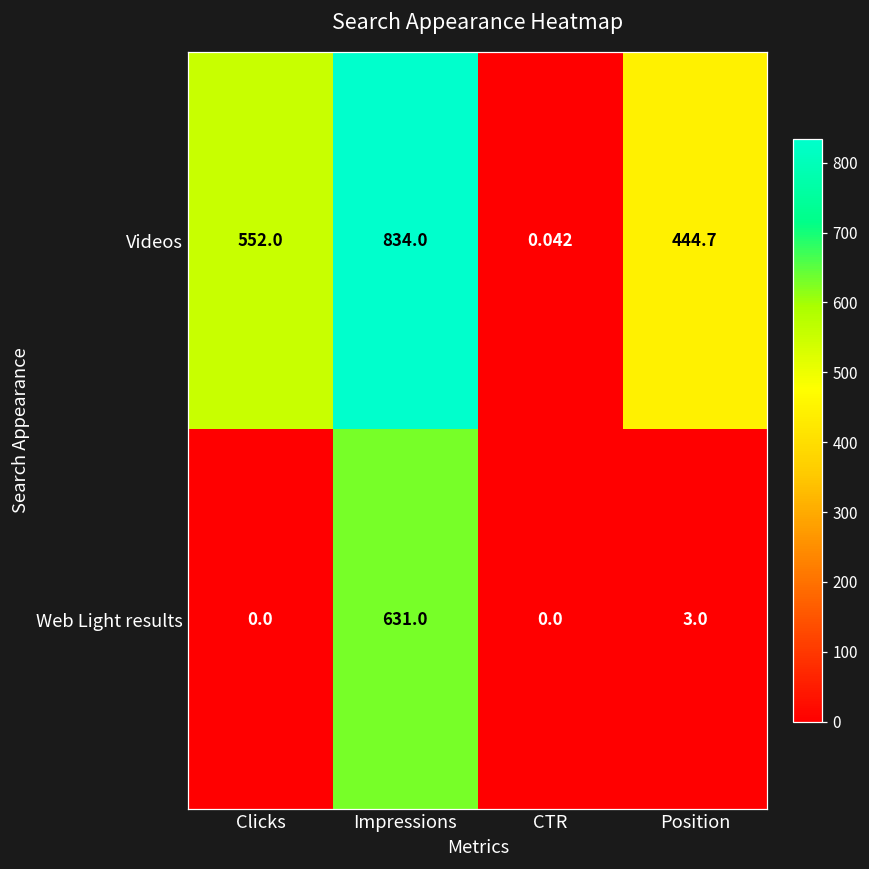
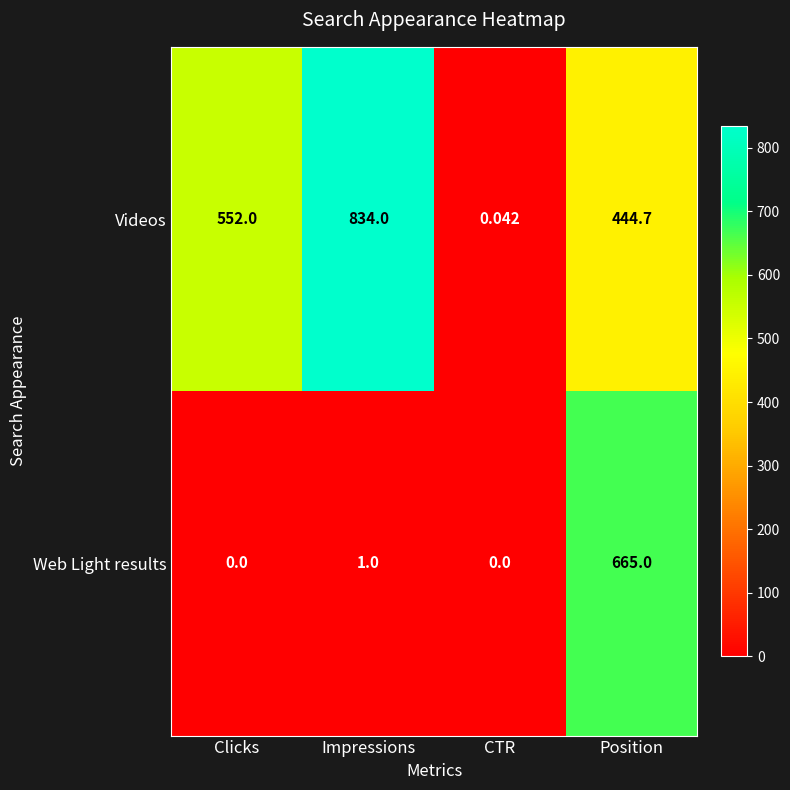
Web Light results, Impressions: 631.0 -> 1.0
Web Light results, Position: 3.0 -> 665.0
